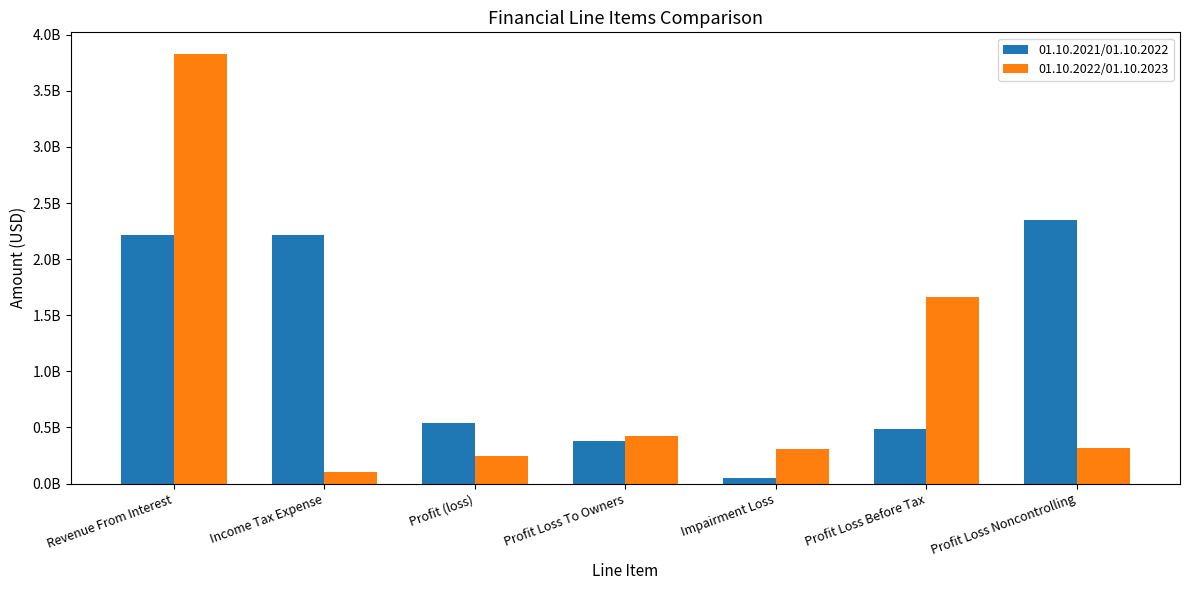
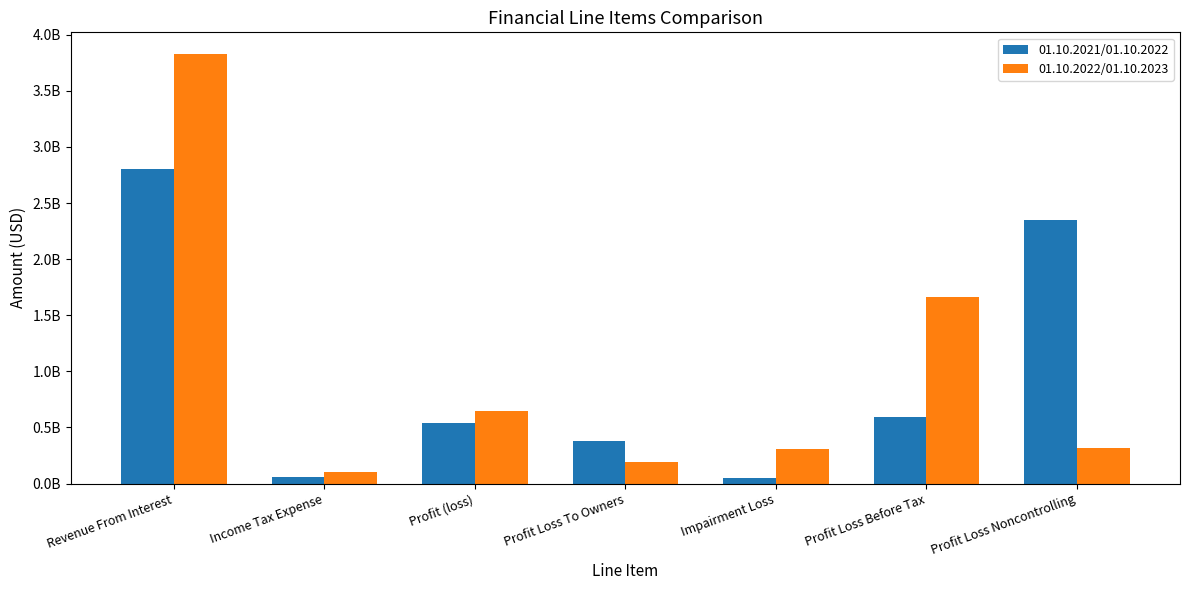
01.10.2021/01.10.2022, Revenue From Interest: 2220000000 -> 2800000000
01.10.2021/01.10.2022, Income Tax Expense: 2220000000 -> 60000000
01.10.2022/01.10.2023, Profit (loss): 250000000 -> 650000000
01.10.2022/01.10.2023, Profit Loss To Owners: 430000000 -> 190000000
01.10.2021/01.10.2022, Profit Loss Before Tax: 490000000 -> 600000000
